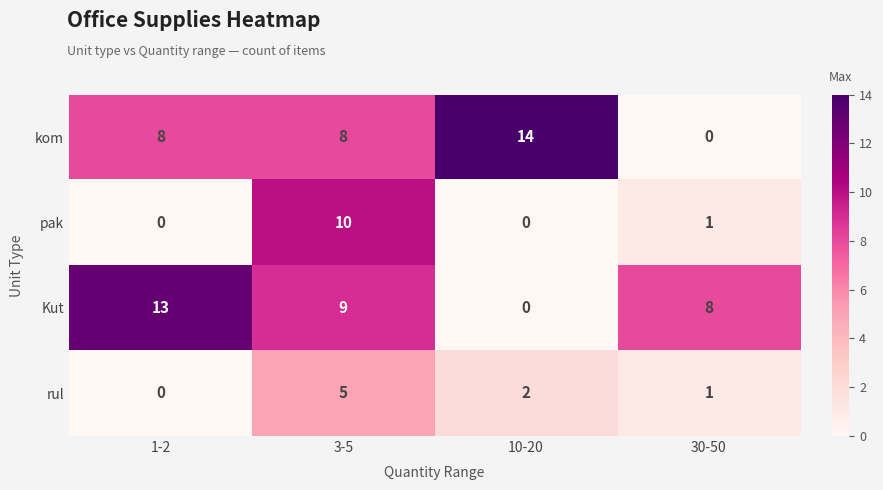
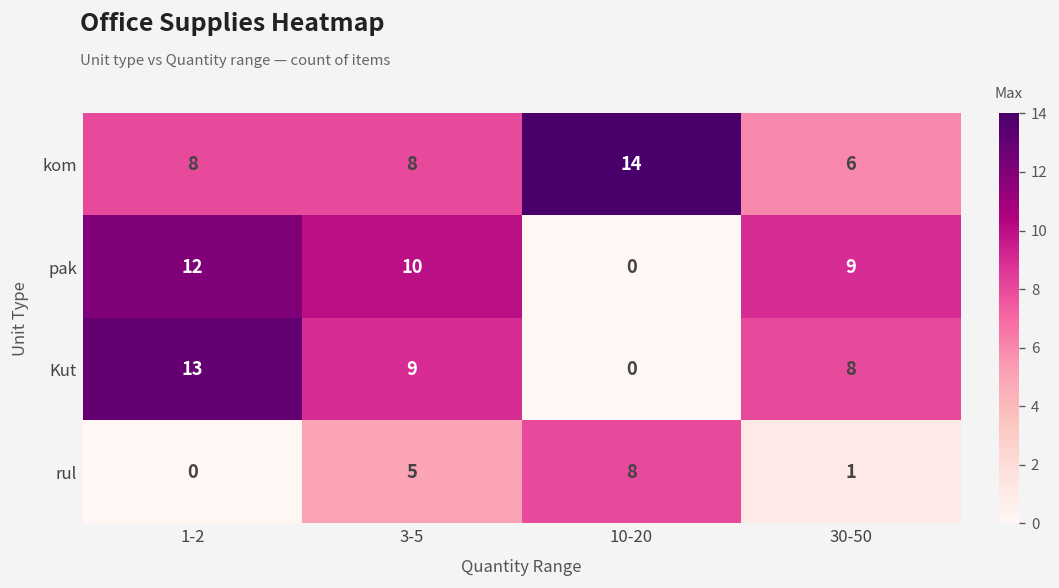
kom, 30-50: 0 -> 6
pak, 1-2: 0 -> 12
pak, 30-50: 1 -> 9
rul, 10-20: 2 -> 8
